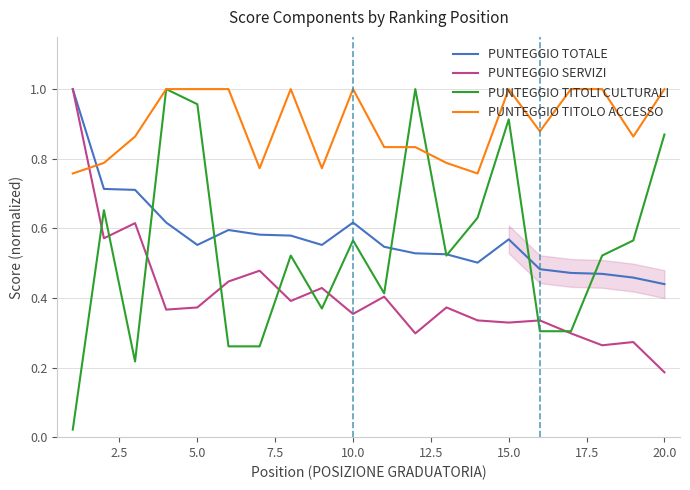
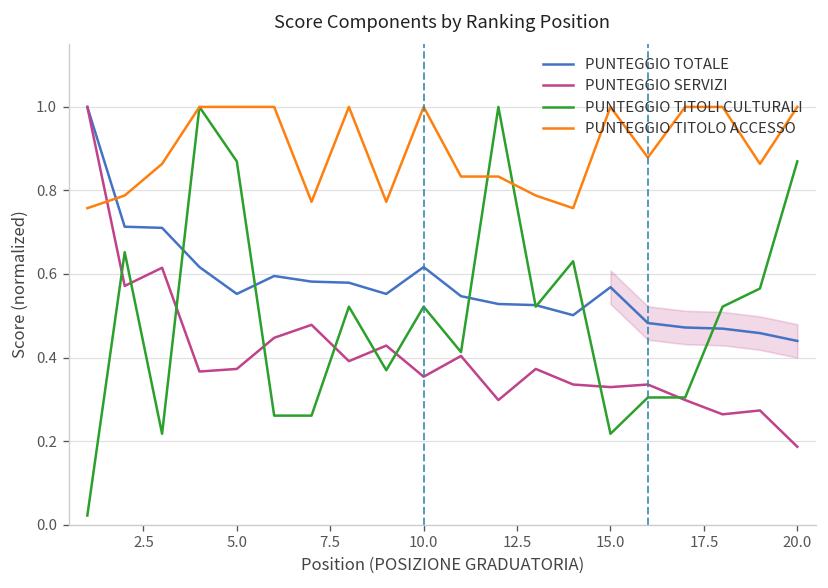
PUNTEGGIO TITOLI CULTURALI, 5.0: 0.96 -> 0.87
PUNTEGGIO TITOLI CULTURALI, 10.0: 0.57 -> 0.52
PUNTEGGIO TITOLI CULTURALI, 15.0: 0.91 -> 0.22
